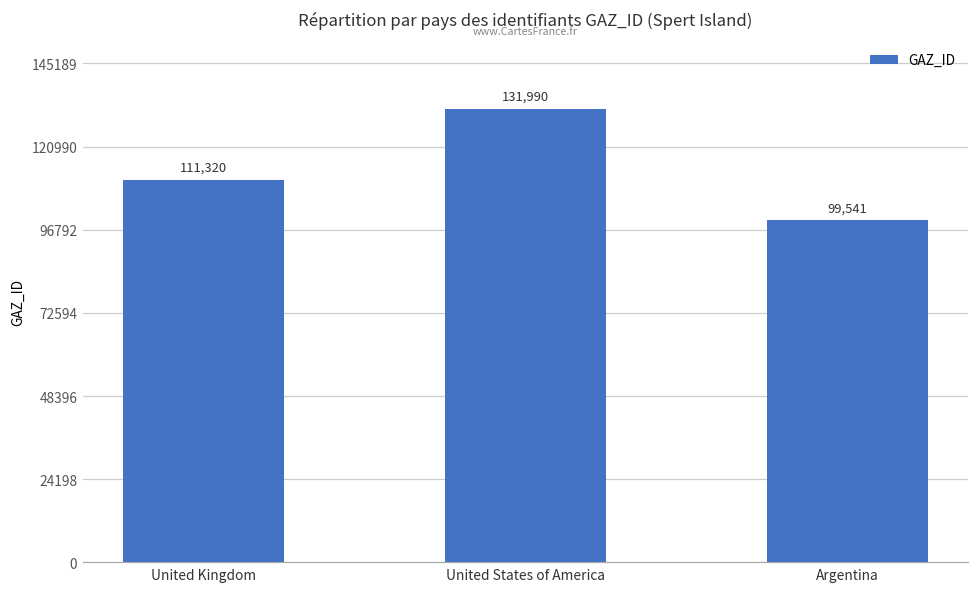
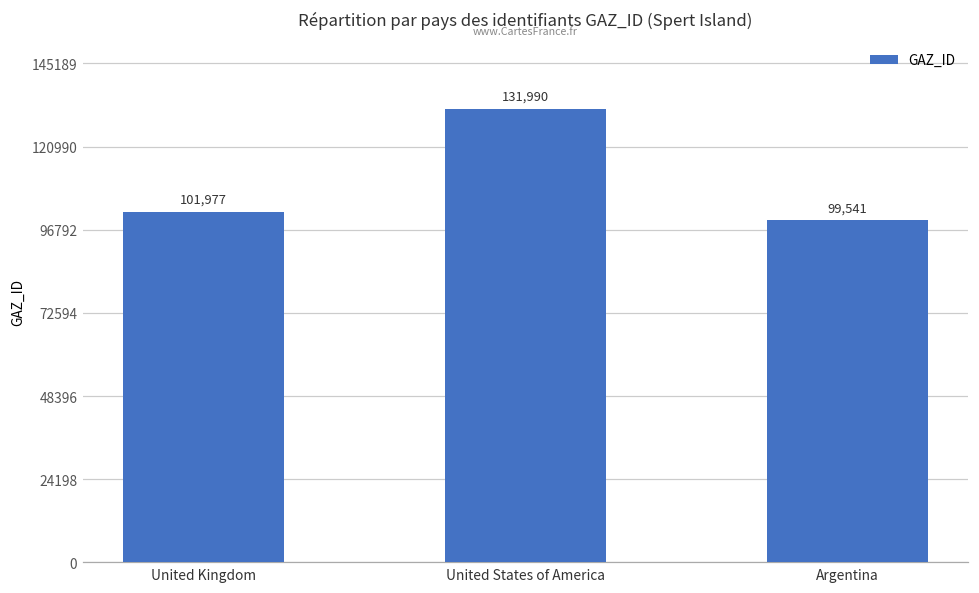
United Kingdom: 111,320 -> 101,977
